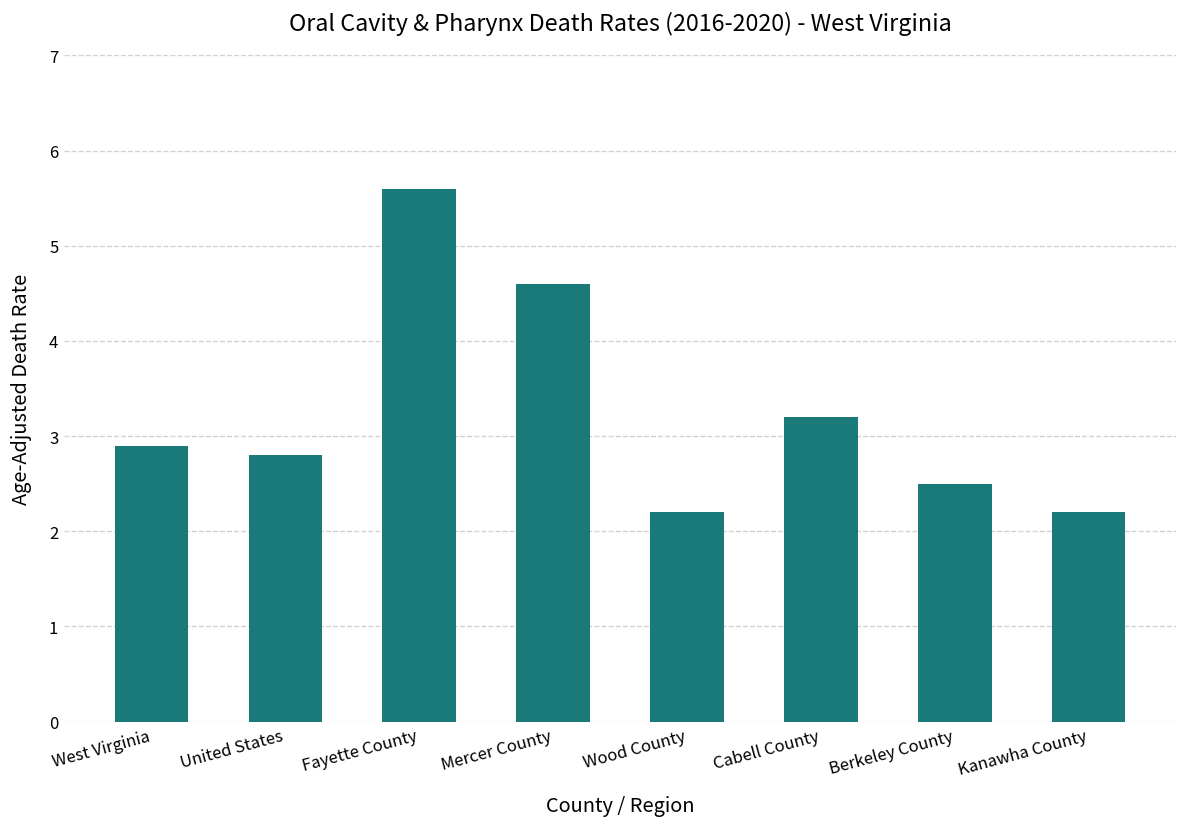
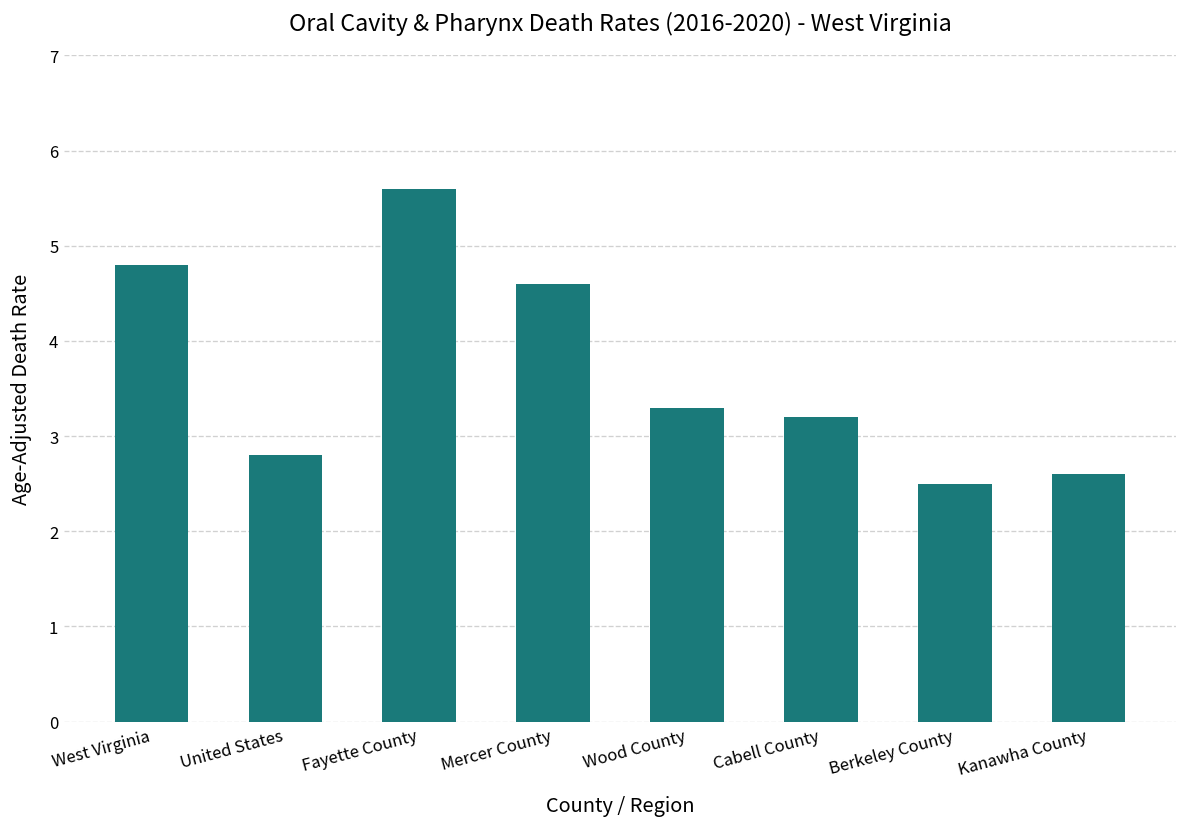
West Virginia: 2.9 -> 4.8
Wood County: 2.2 -> 3.3
Kanawha County: 2.2 -> 2.6
